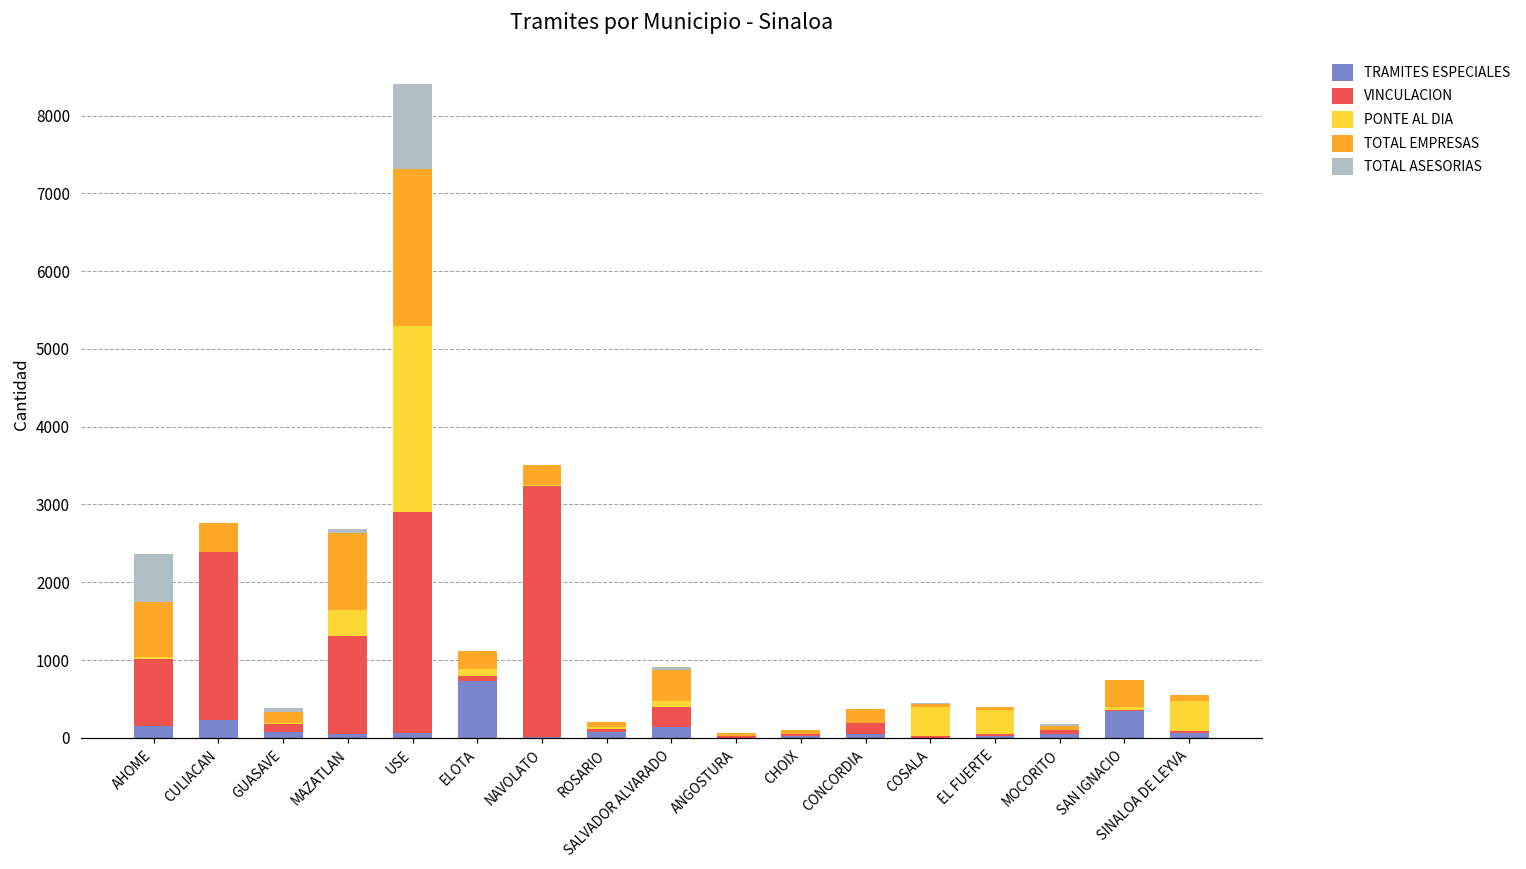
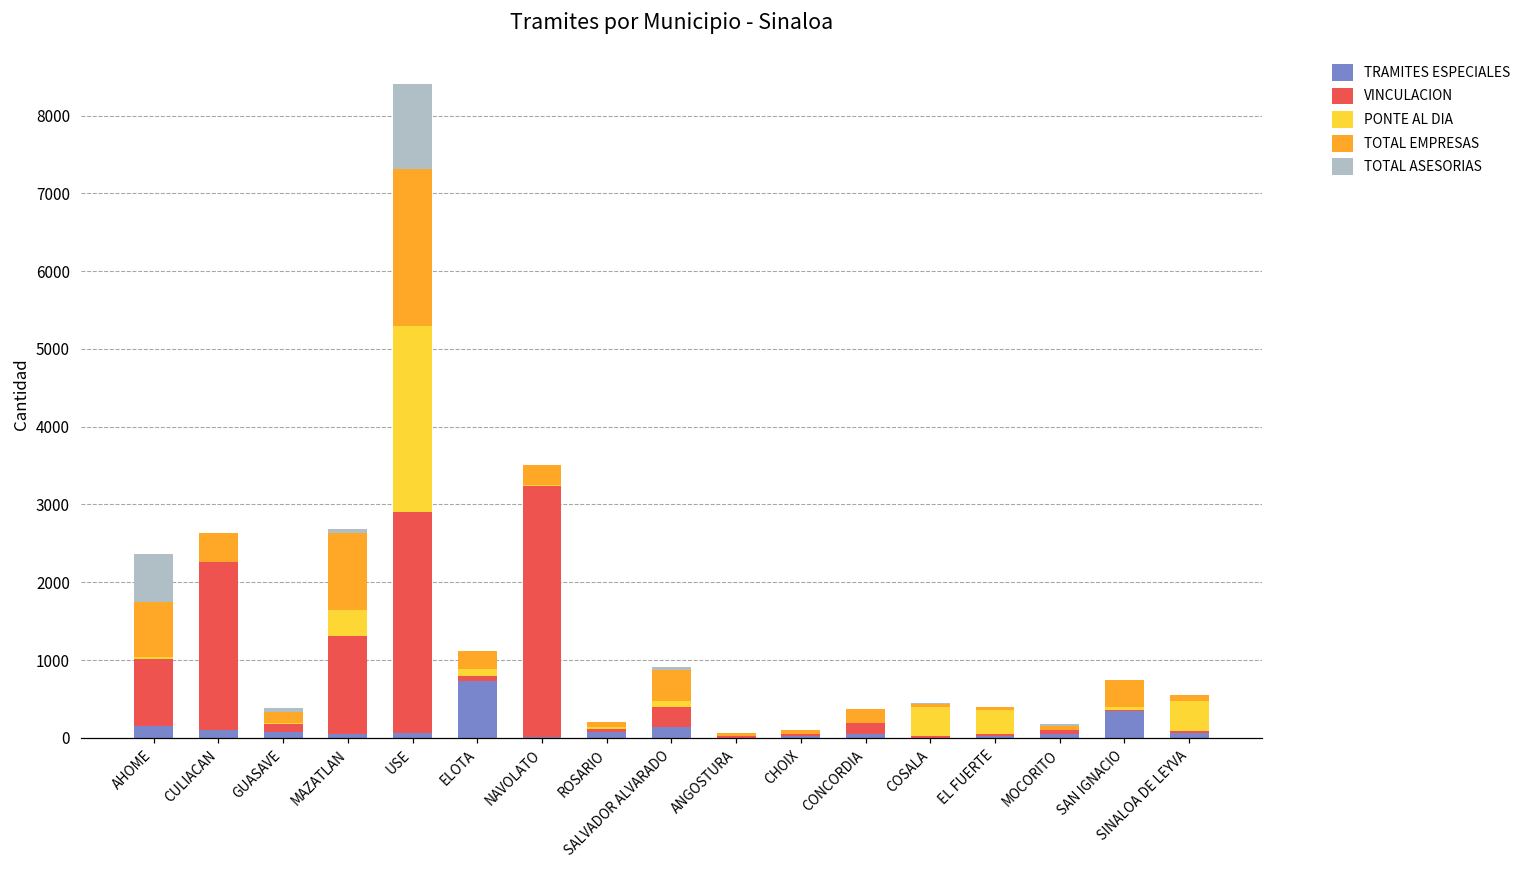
TRAMITES ESPECIALES, CULIACAN: 200 -> 100
